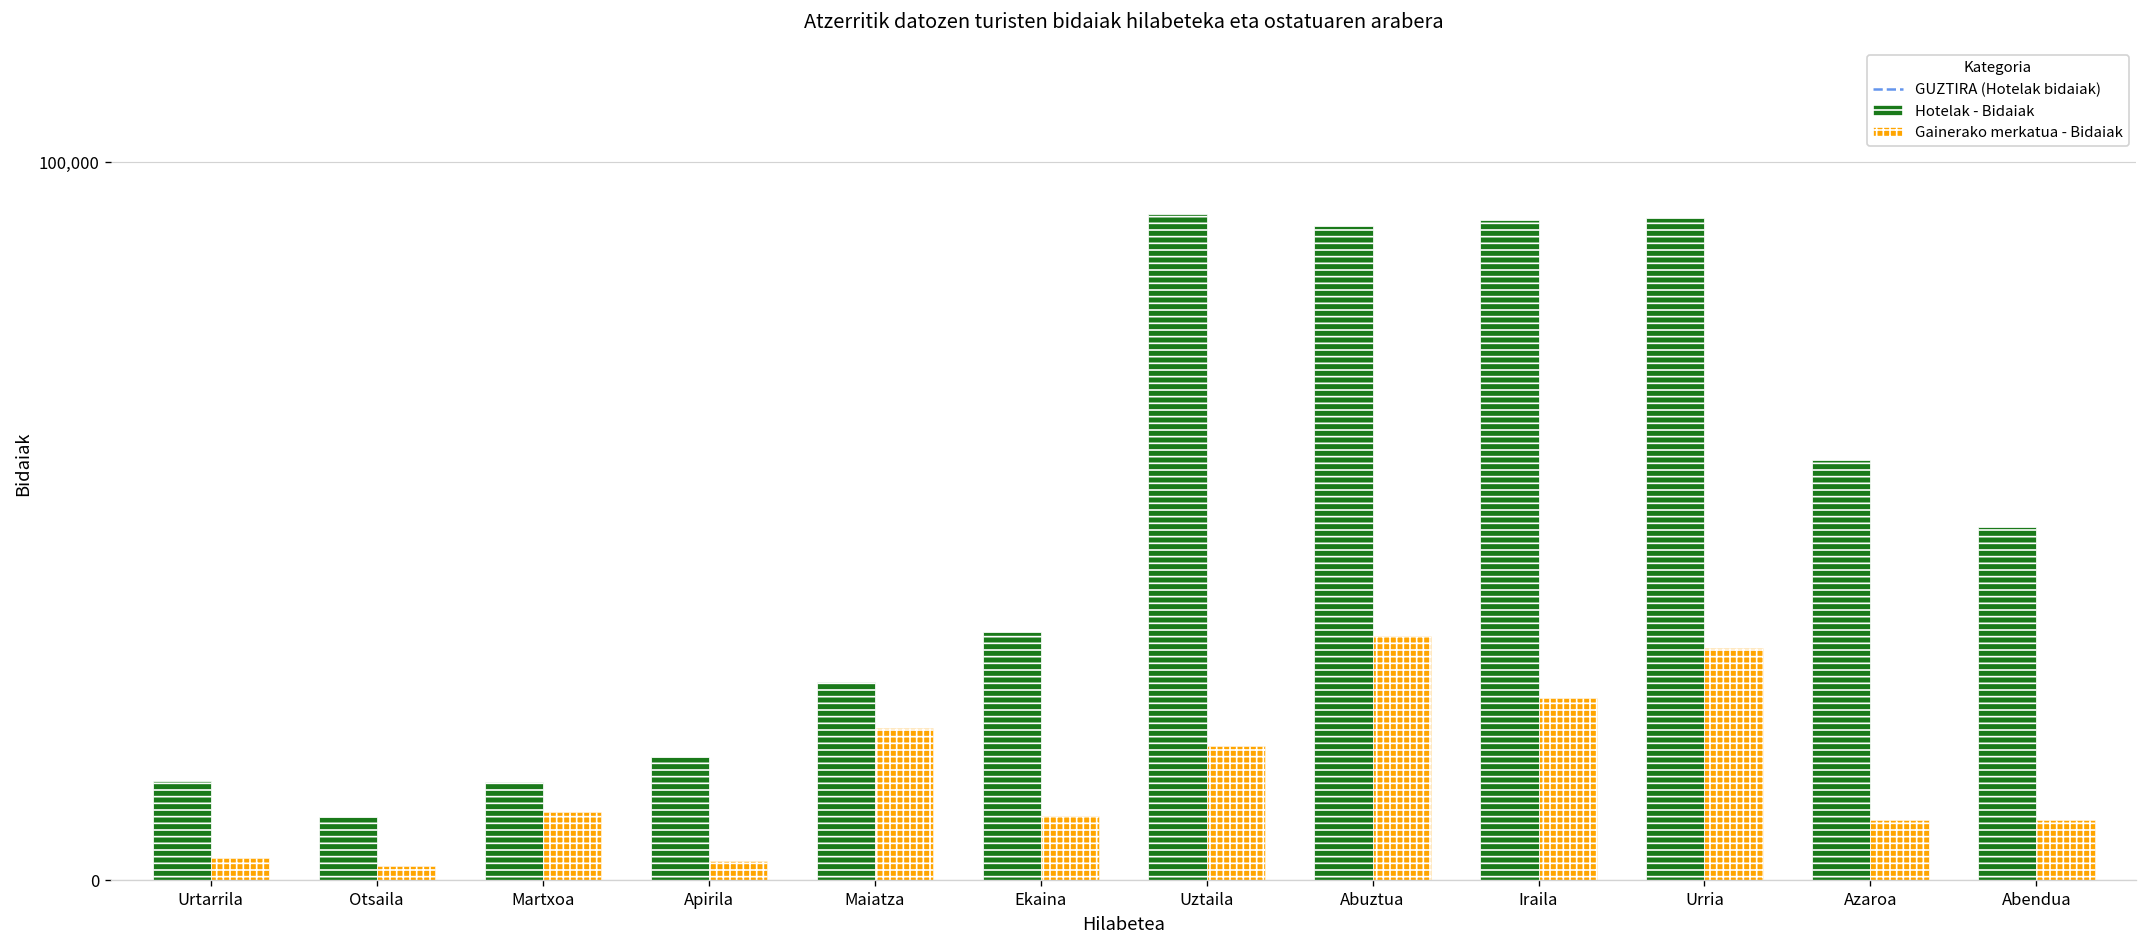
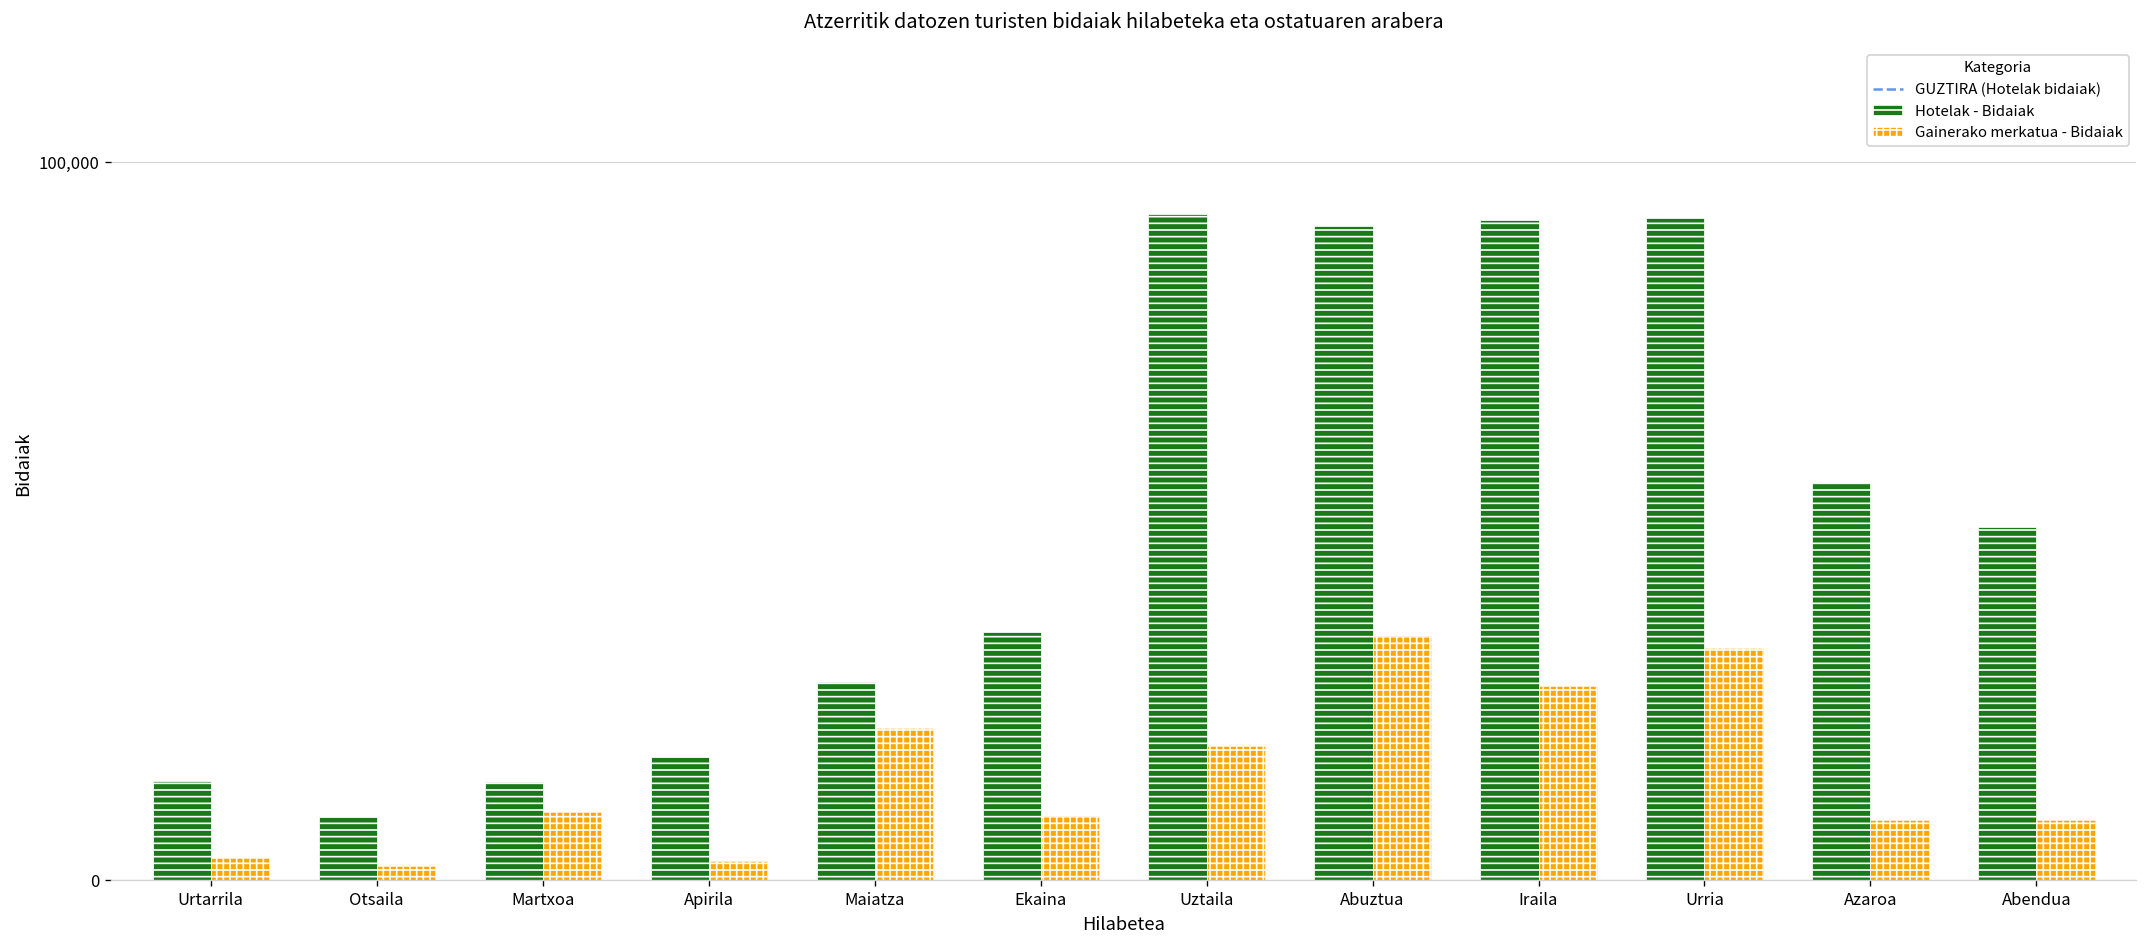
Gainerako merkatua - Bidaiak, Iraila: 25,000 -> 27,000
Hotelak - Bidaiak, Azaroa: 59,000 -> 55,000
